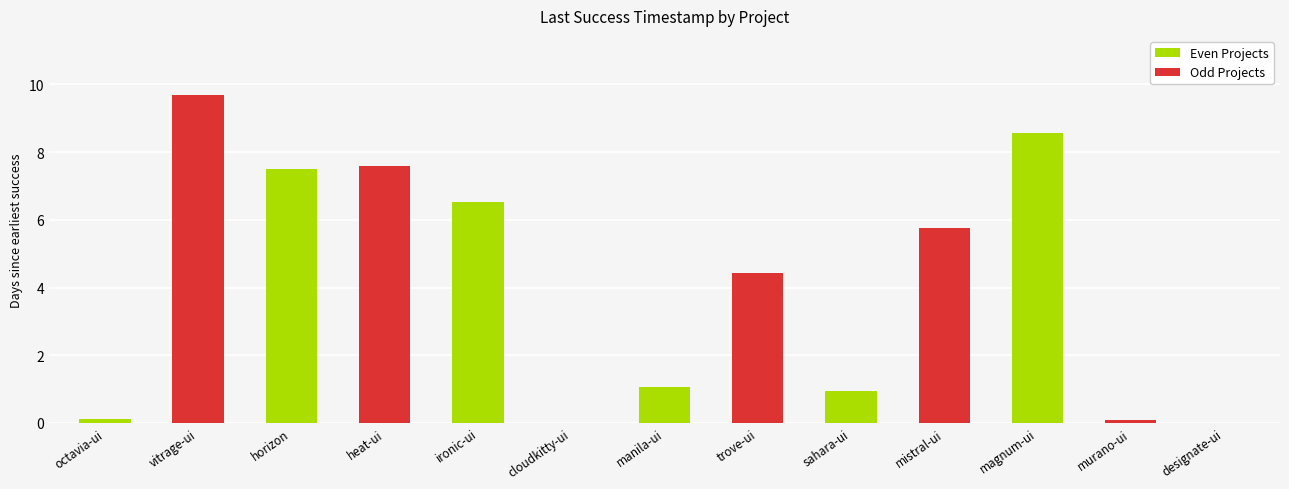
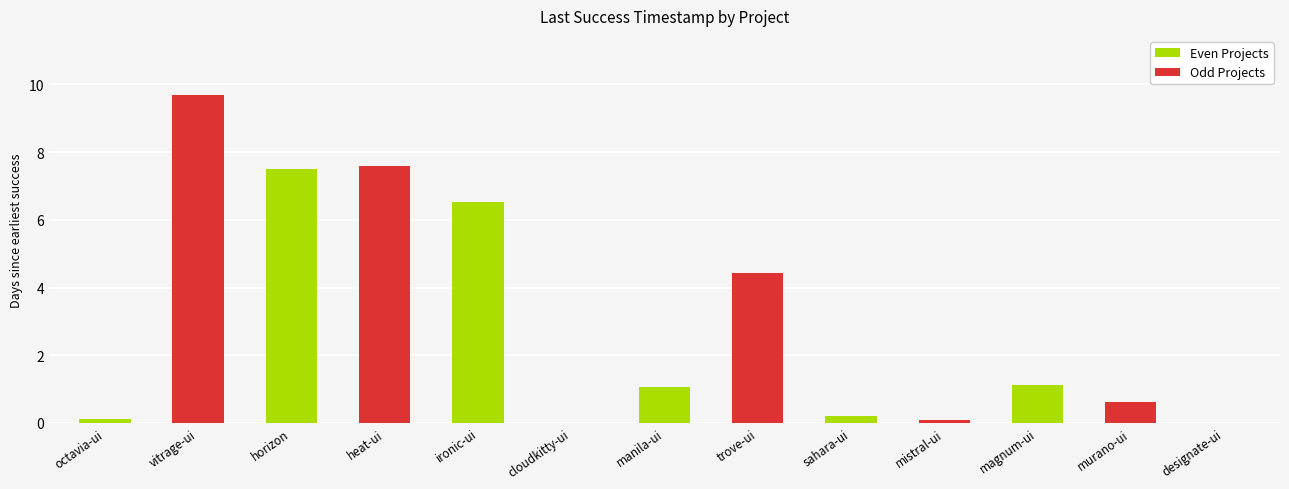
sahara-ui: 1.0 -> 0.2
mistral-ui: 5.7 -> 0.1
magnum-ui: 8.6 -> 1.1
murano-ui: 0.1 -> 0.6
